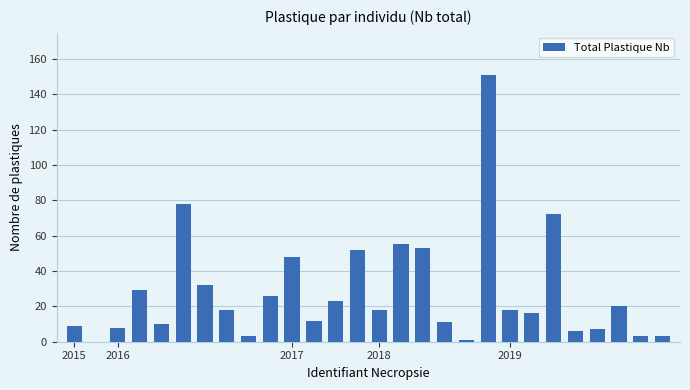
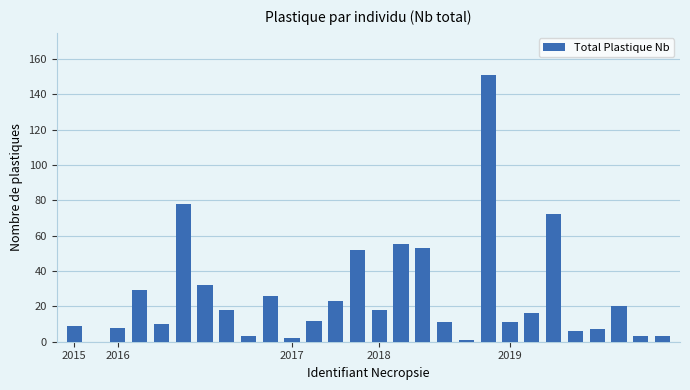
2017: 48 -> 2
2019: 18 -> 11
